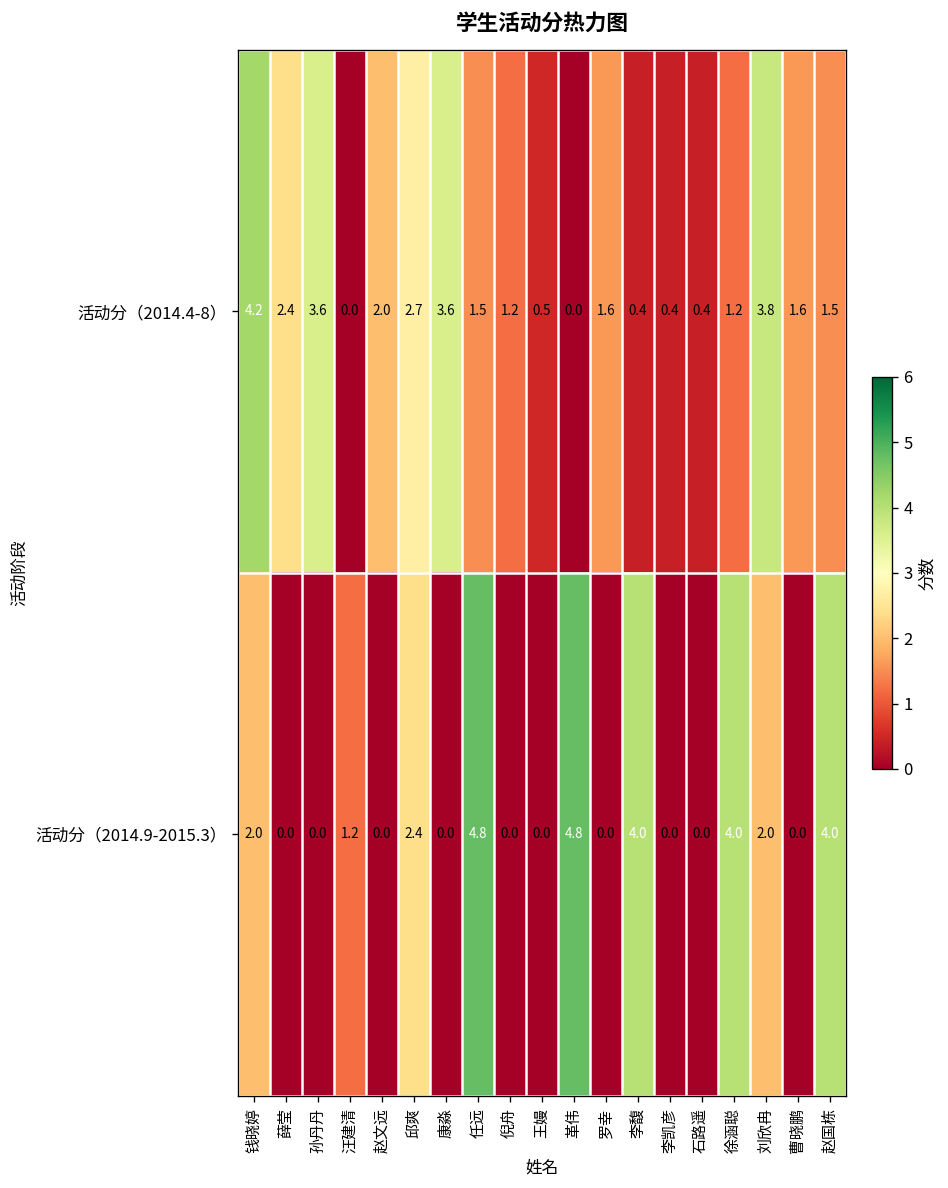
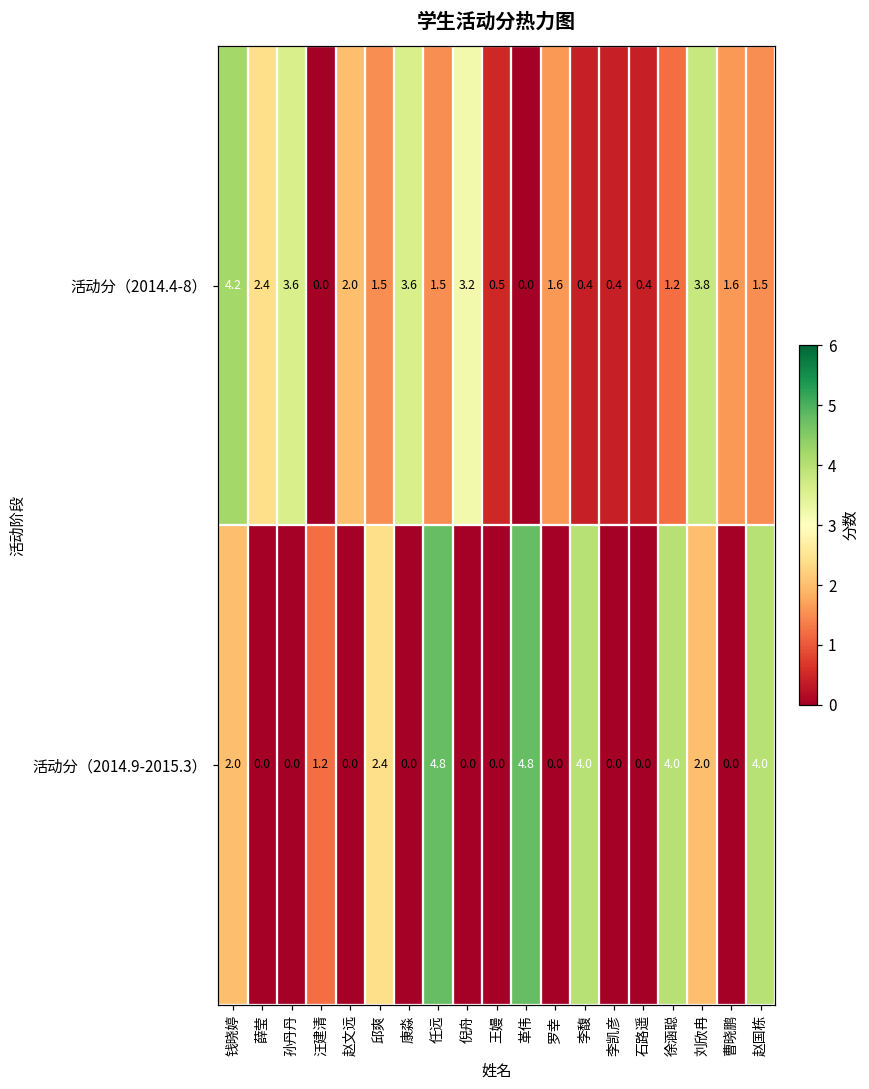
活动分（2014.4-8）, 邱爽: 2.7 -> 1.5
活动分（2014.4-8）, 倪舟: 1.2 -> 3.2
